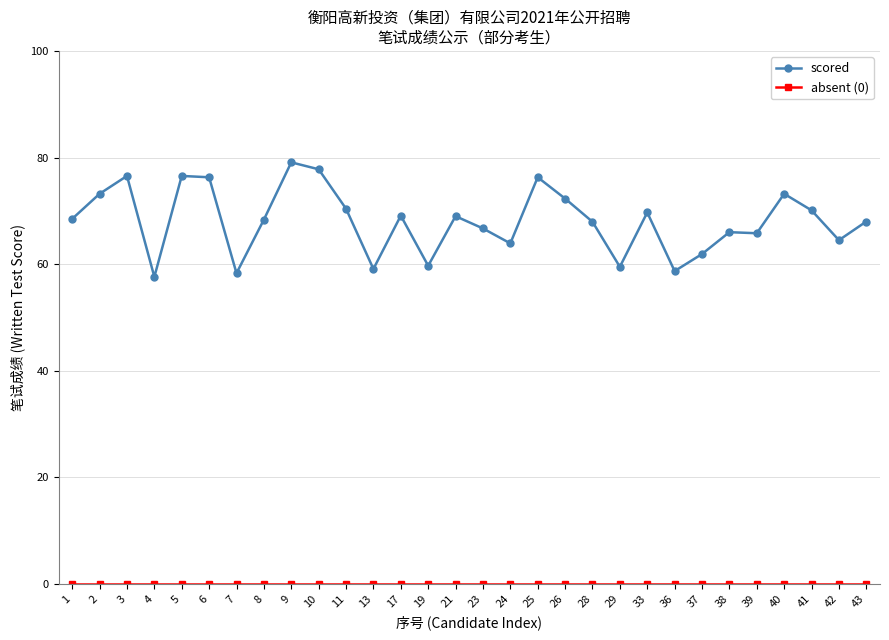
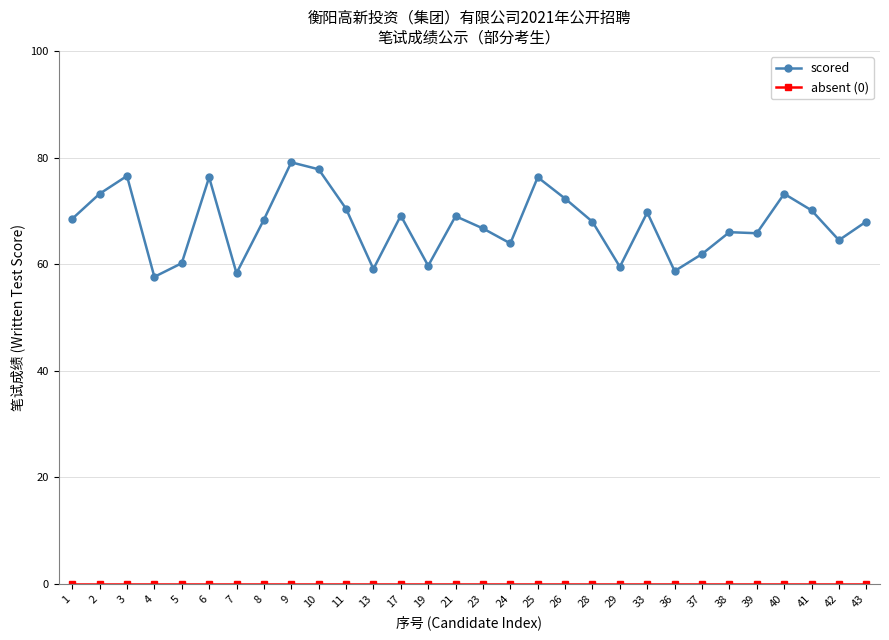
scored, 5: 77 -> 60
